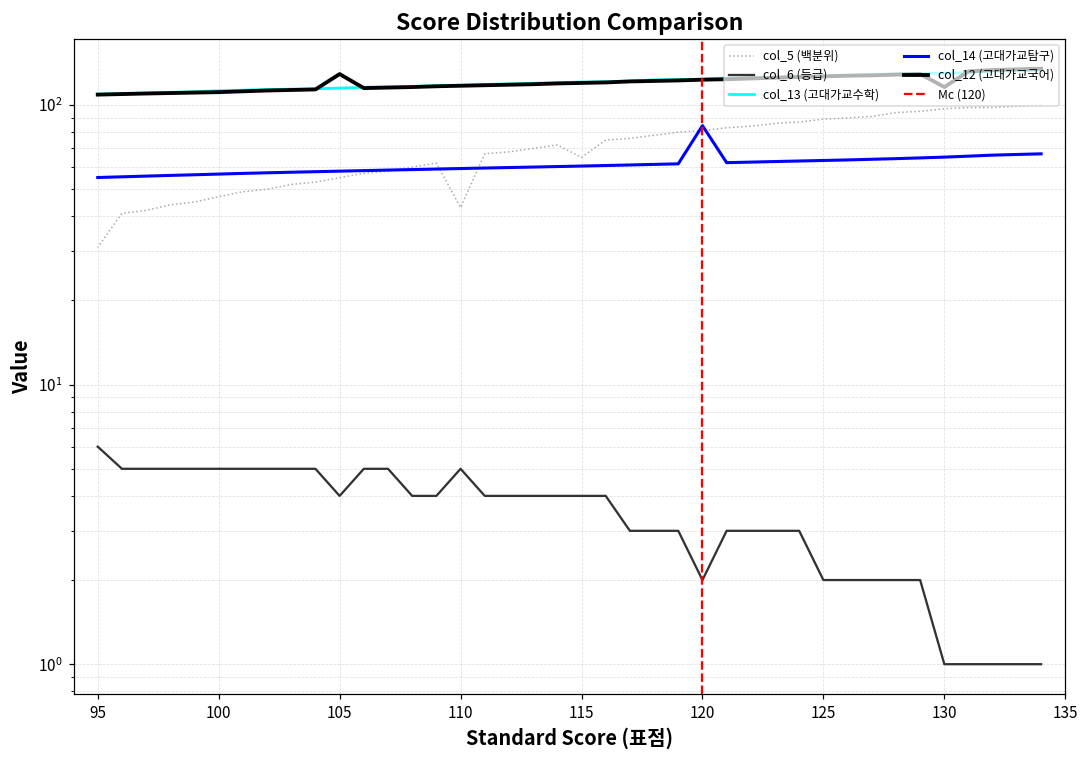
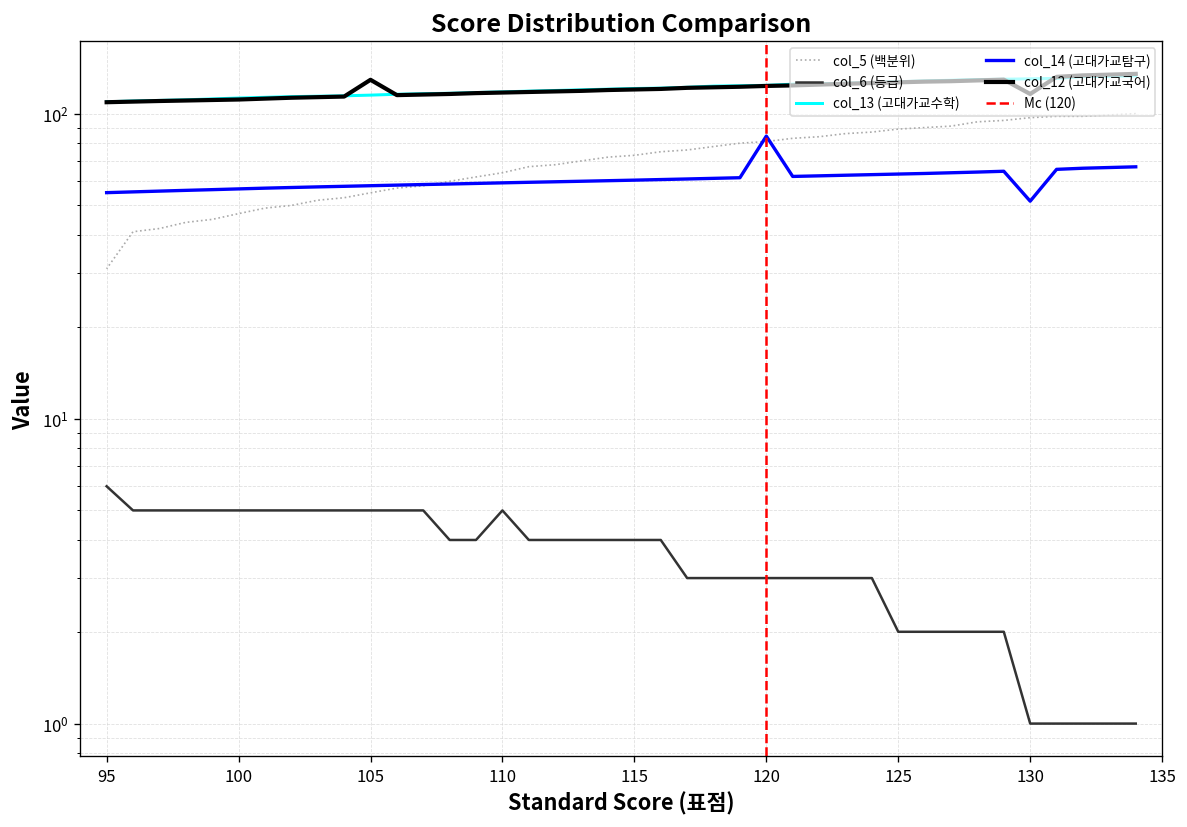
col_6 (등급), 105: 4 -> 5
col_5 (백분위), 110: 43 -> 64
col_5 (백분위), 115: 65 -> 73
col_6 (등급), 120: 2 -> 3
col_14 (고대가교탐구), 130: 65 -> 52
